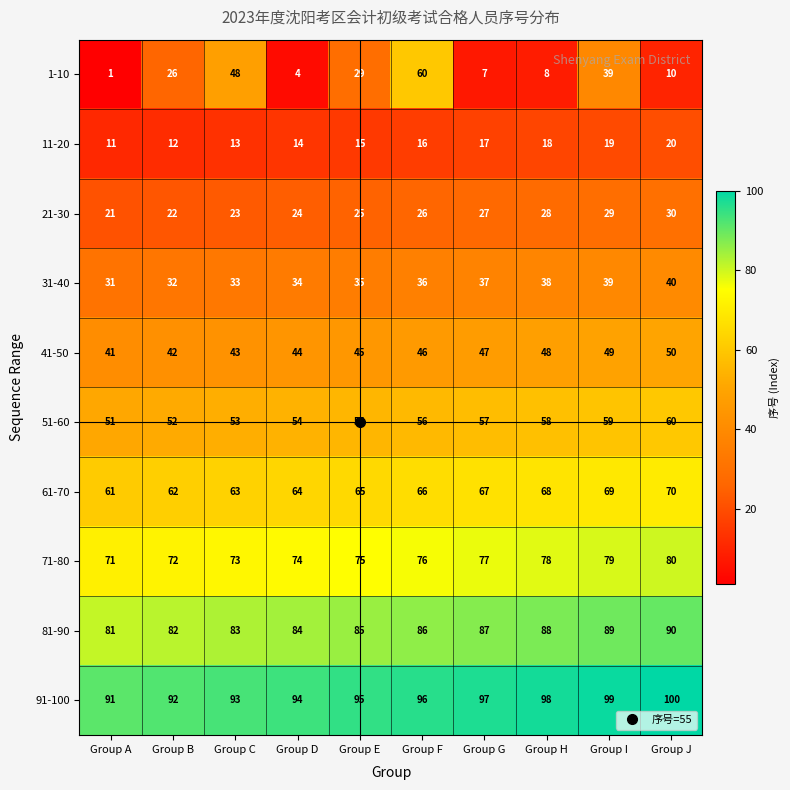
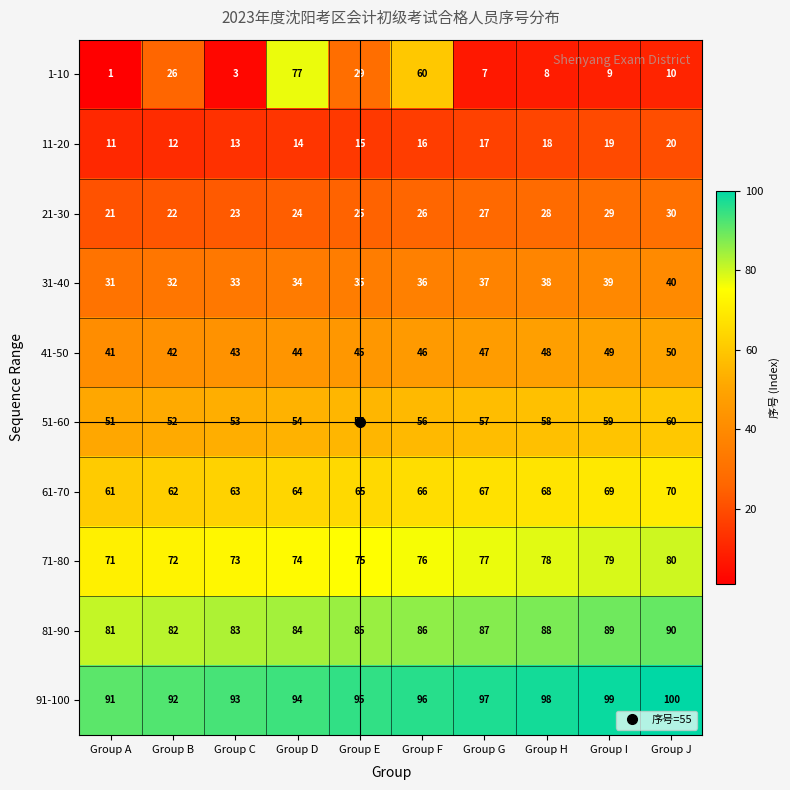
1-10, Group C: 48 -> 3
1-10, Group D: 4 -> 77
1-10, Group I: 39 -> 9
